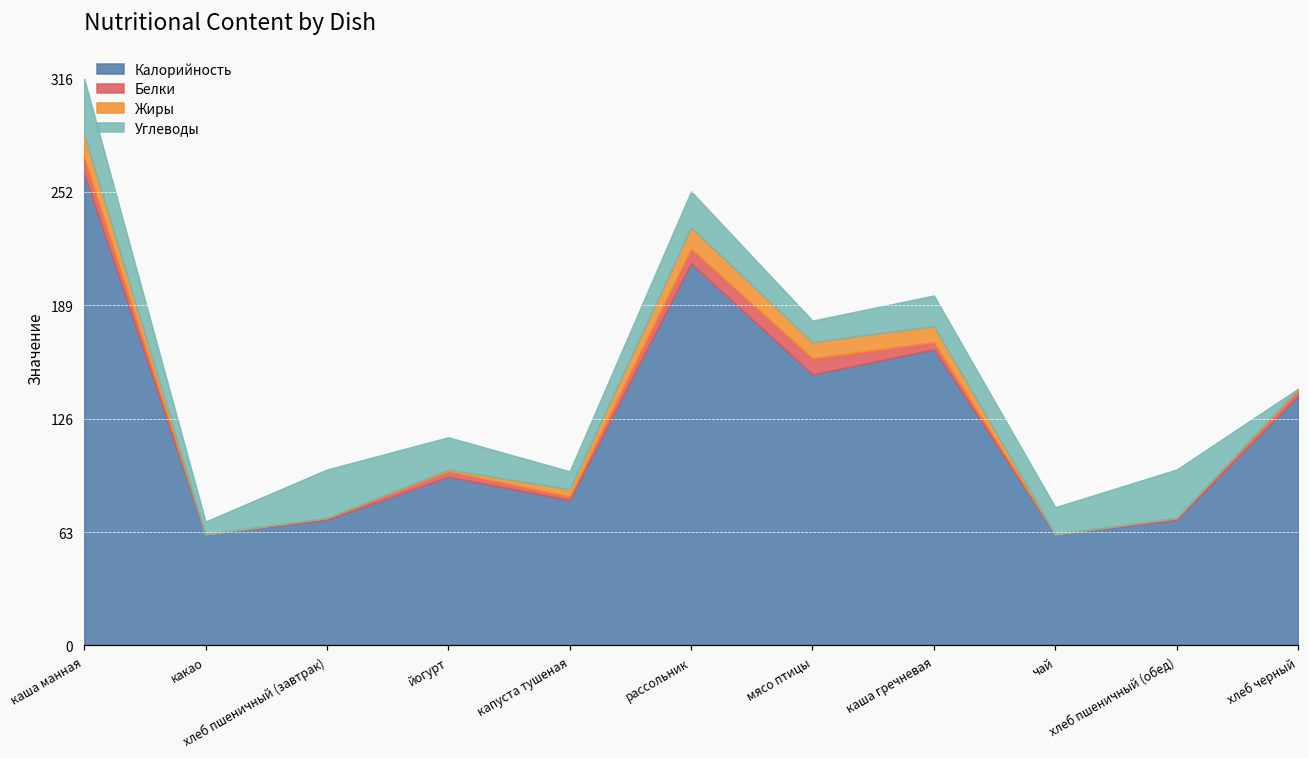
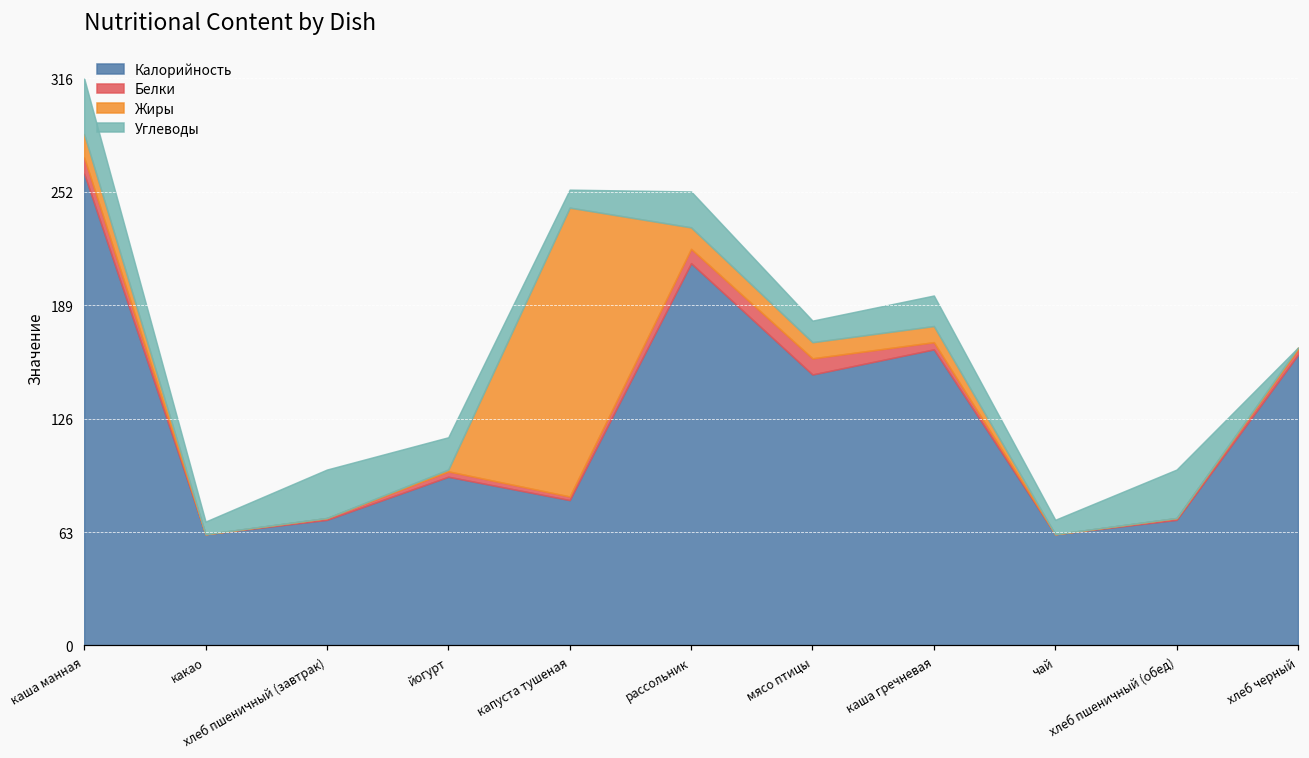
Жиры, капуста тушеная: 4 -> 161
Углеводы, чай: 15 -> 8
Калорийность, хлеб черный: 139 -> 162
